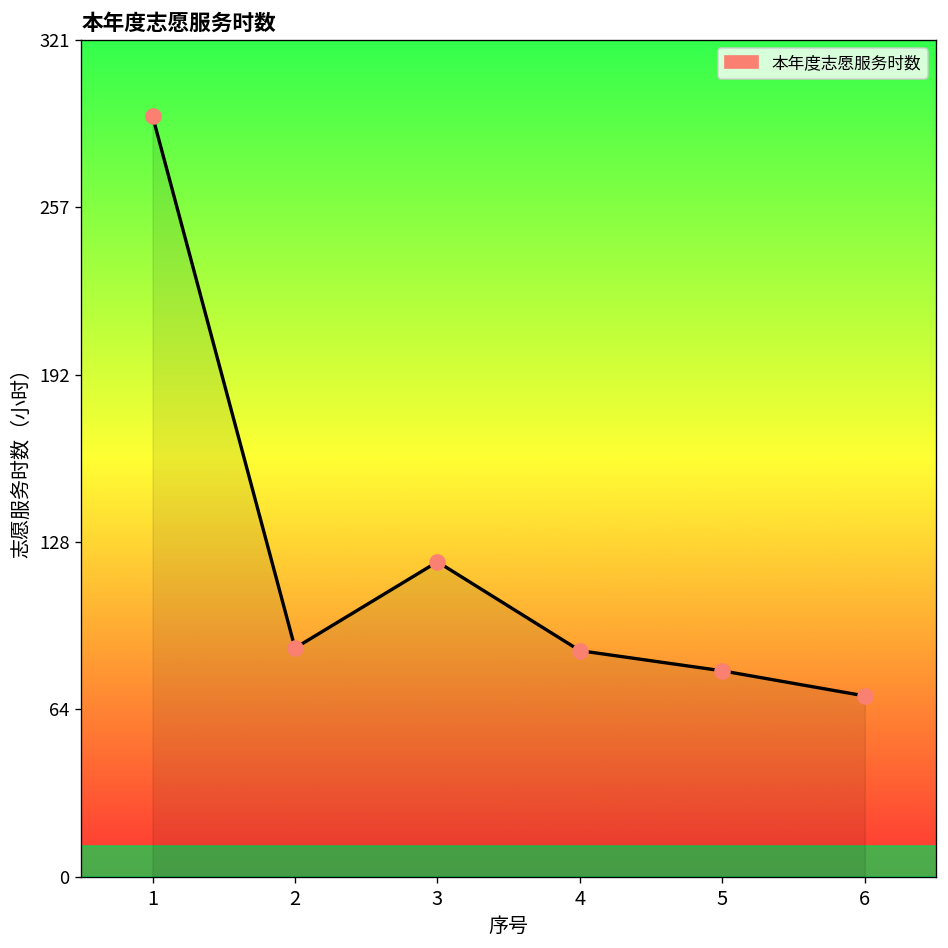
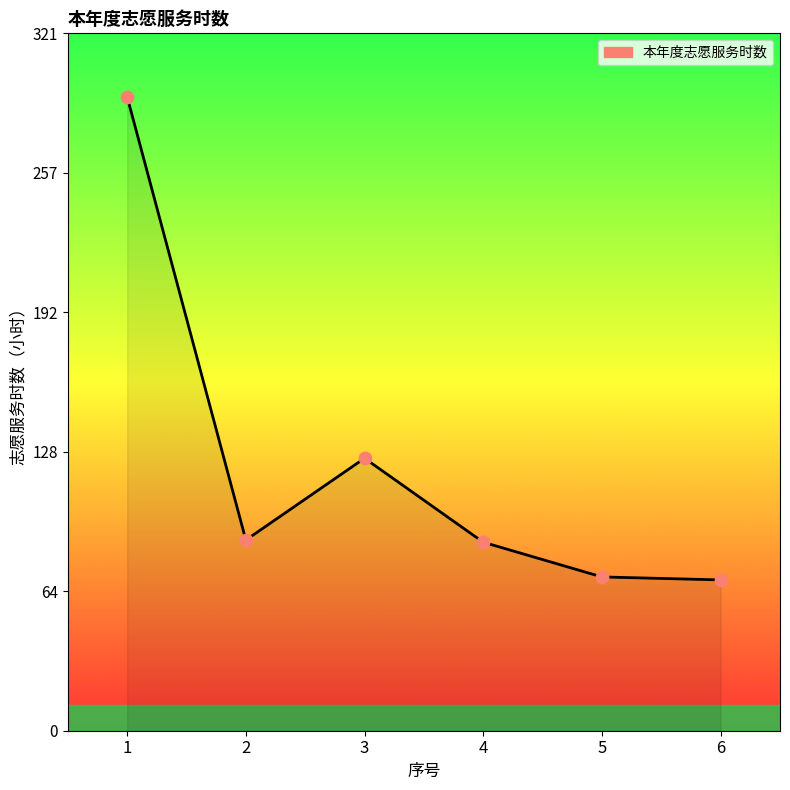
3: 121 -> 125
5: 79 -> 71
